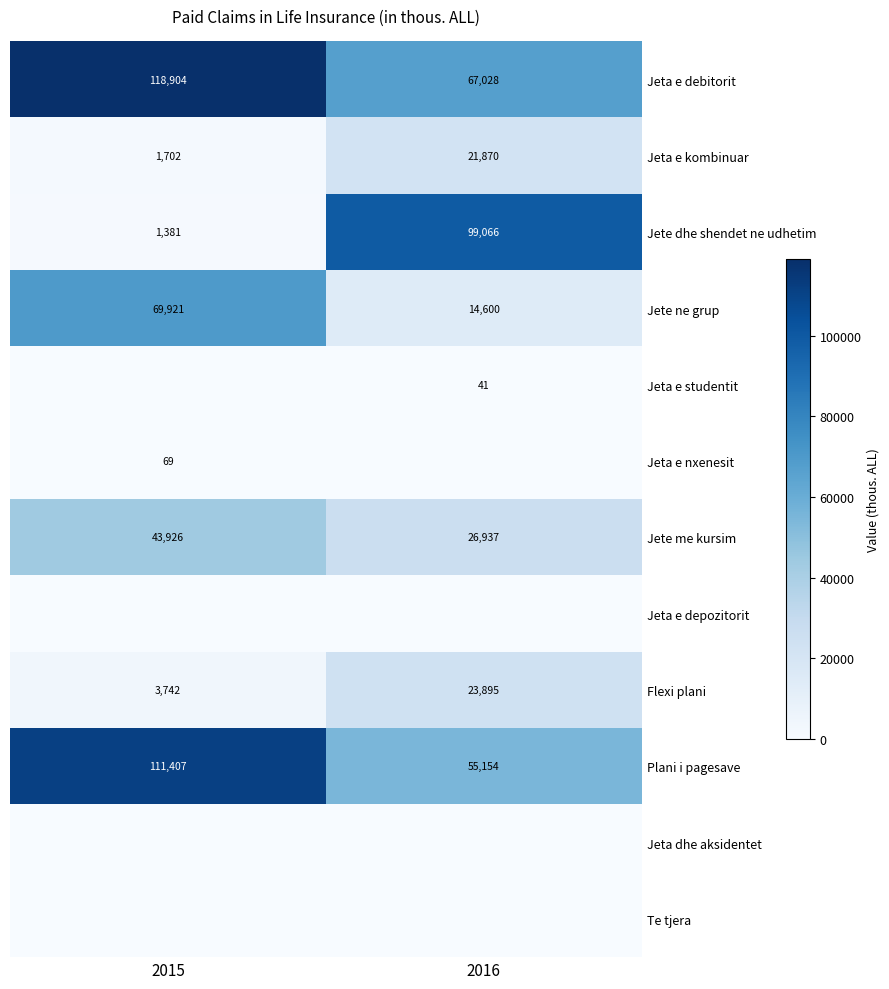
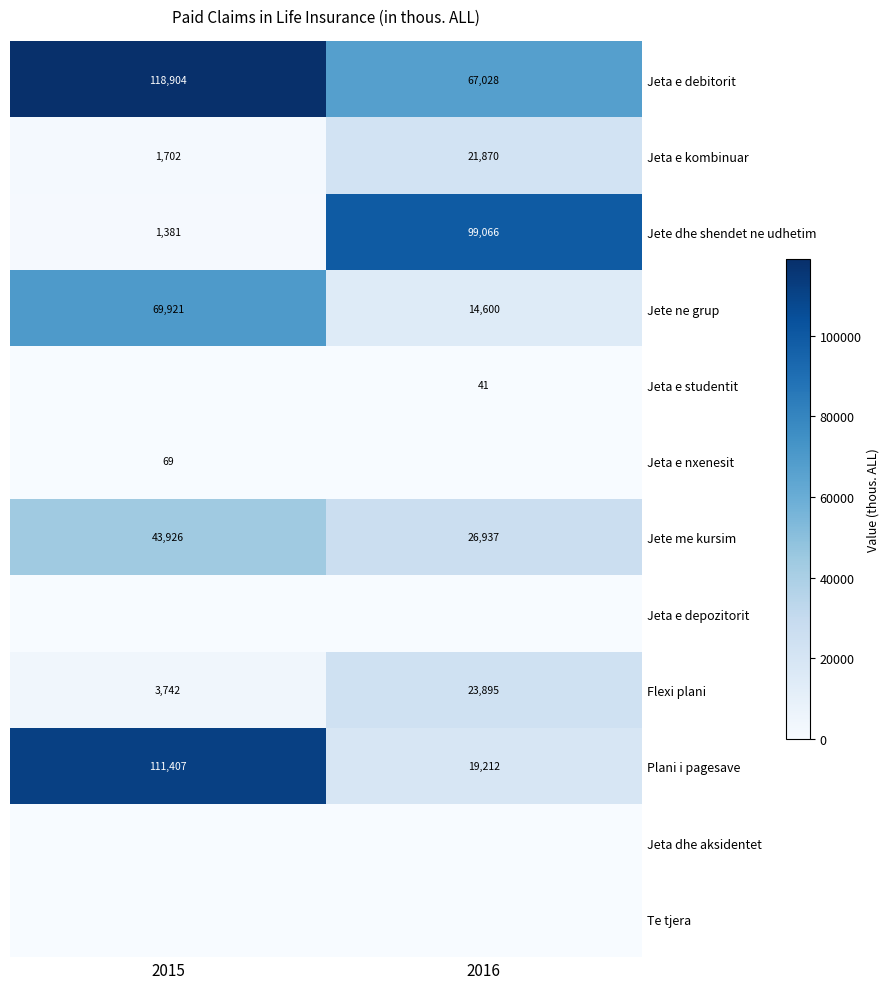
Plani i pagesave, 2016: 55,154 -> 19,212
